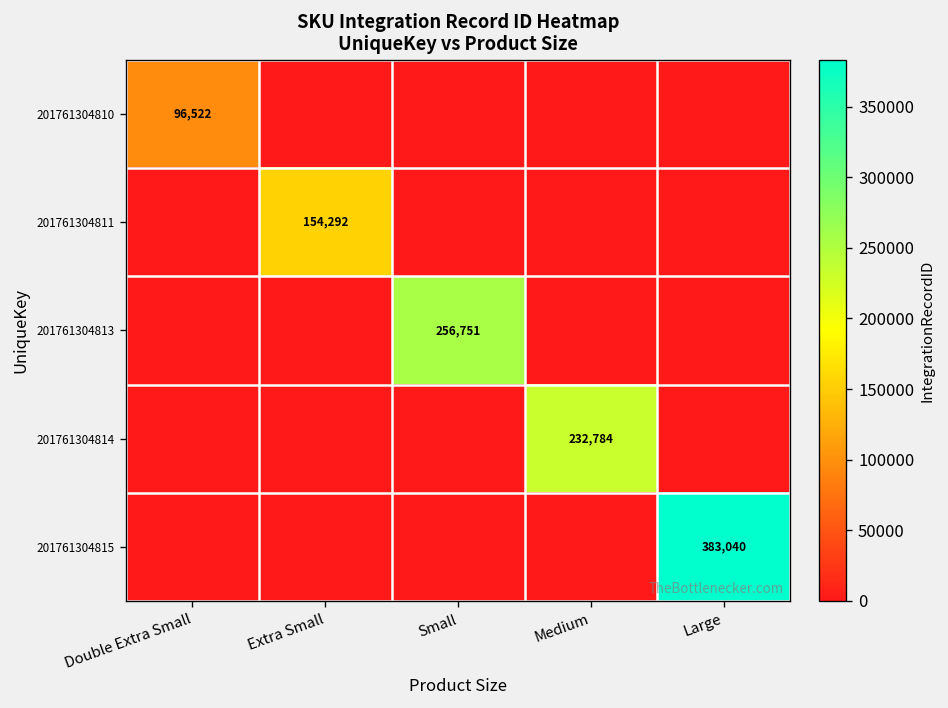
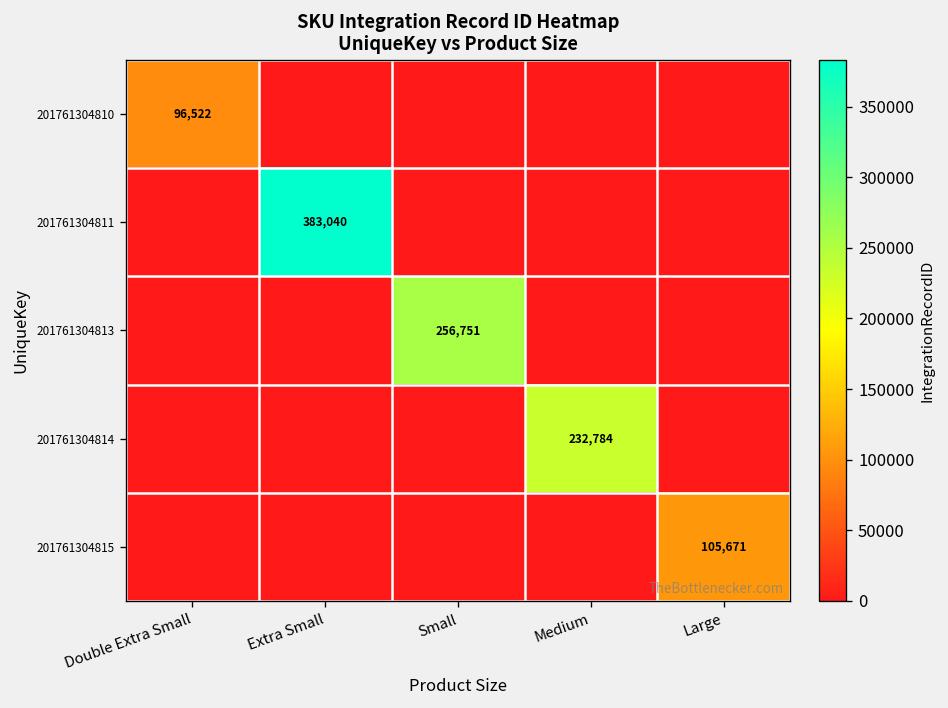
201761304811, Extra Small: 154,292 -> 383,040
201761304815, Large: 383,040 -> 105,671
